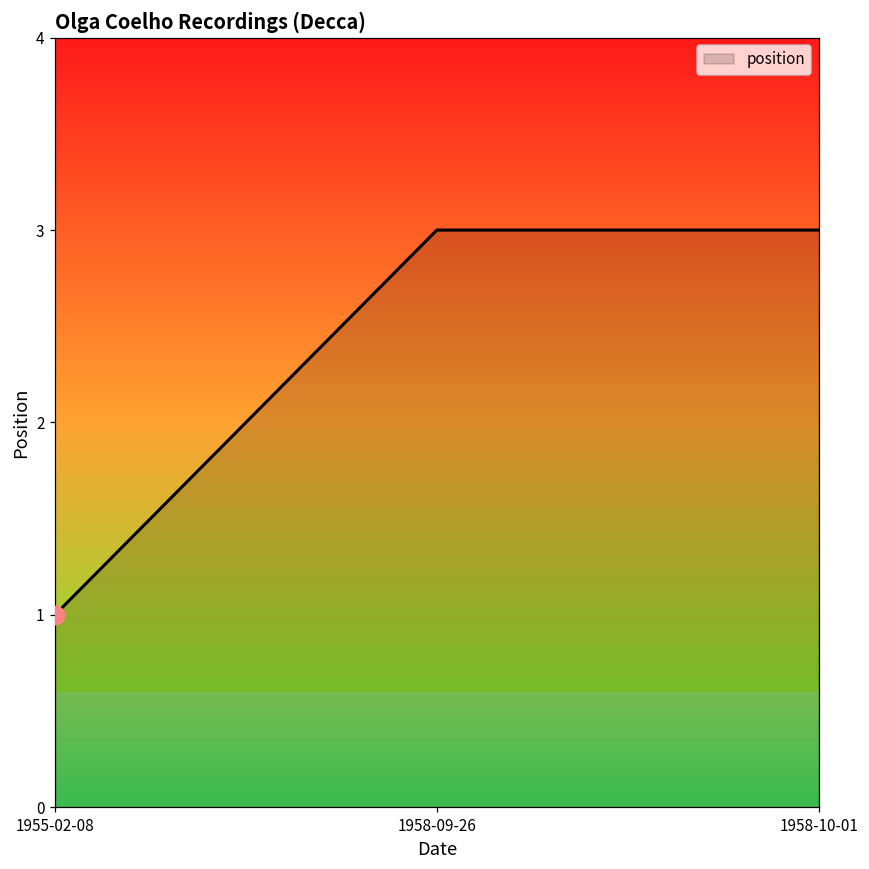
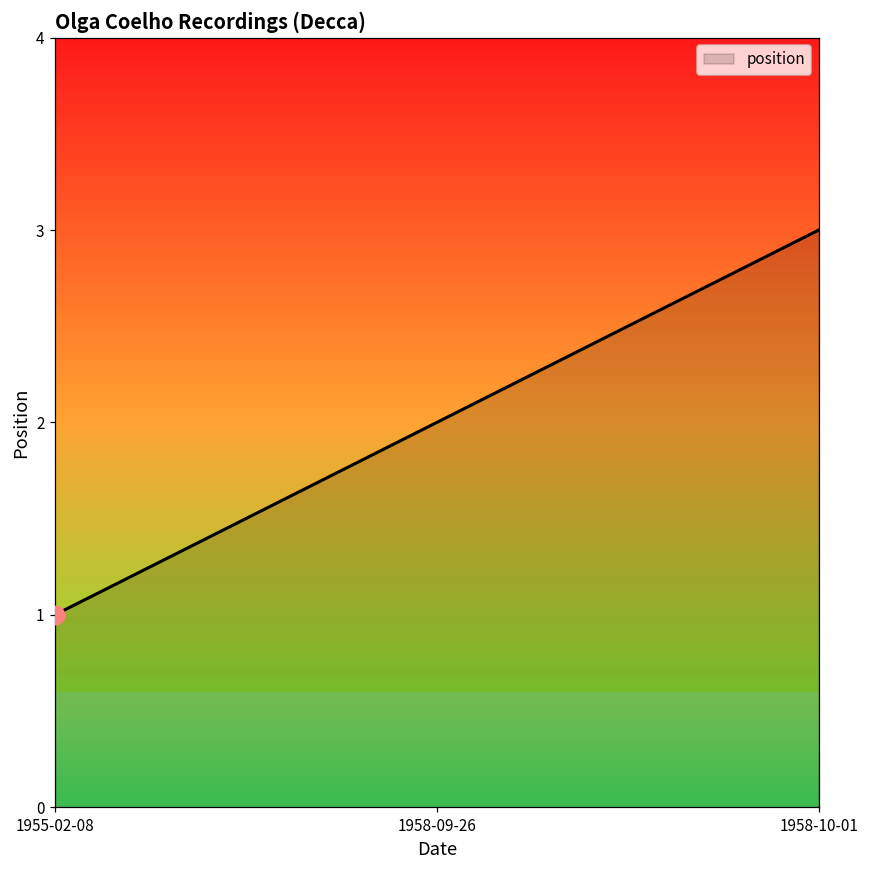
position, 1958-09-26: 3 -> 2
